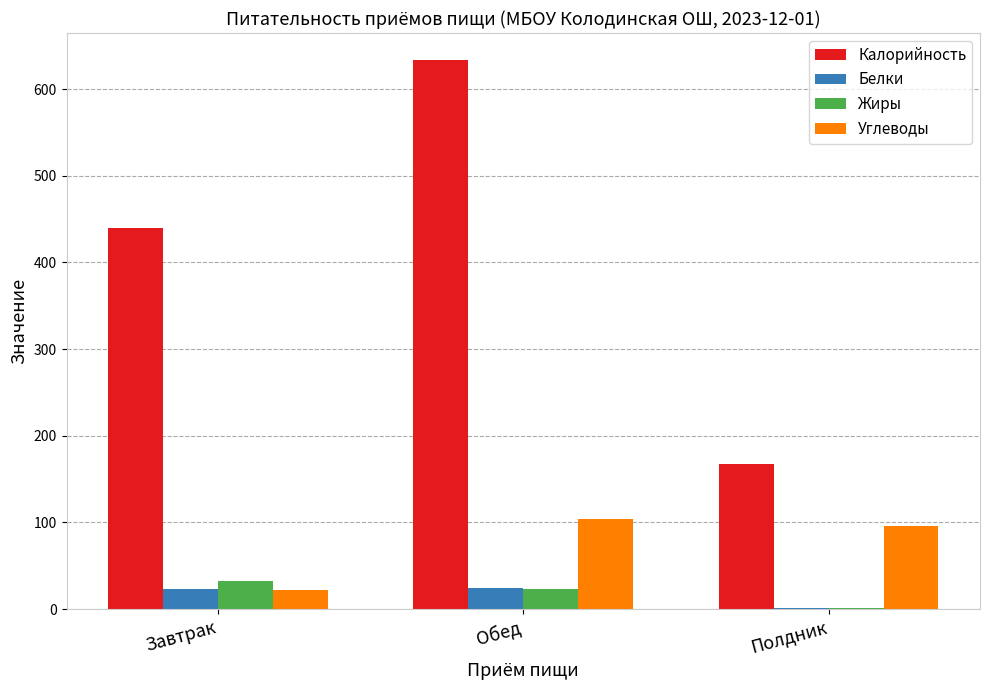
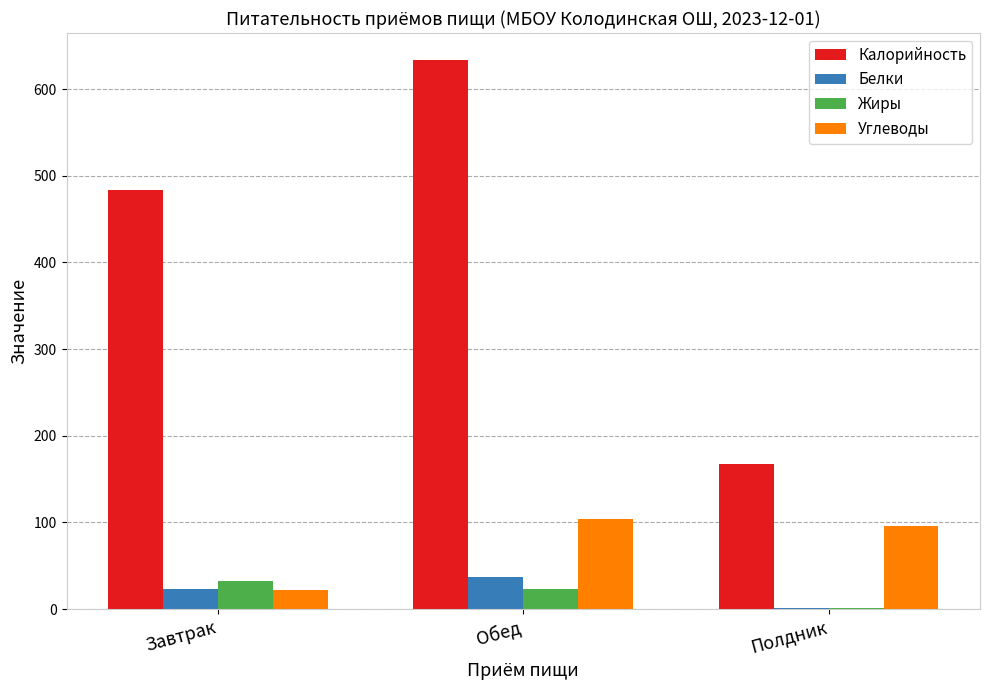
Калорийность, Завтрак: 440 -> 480
Белки, Обед: 20 -> 40
